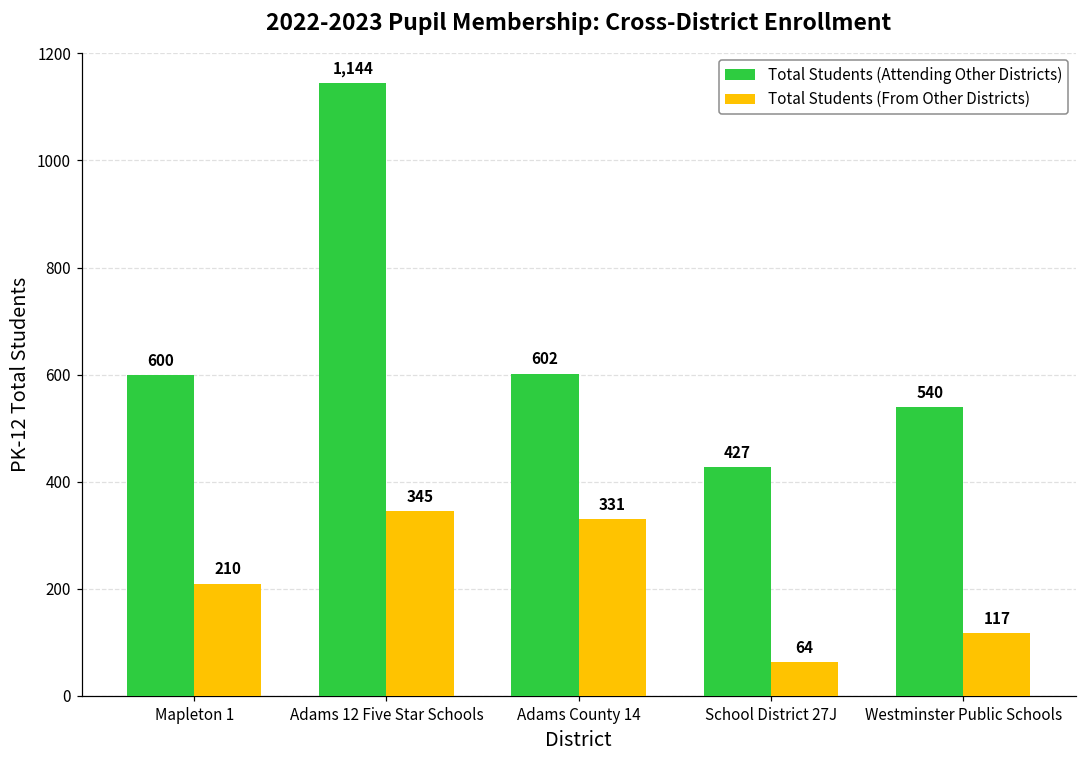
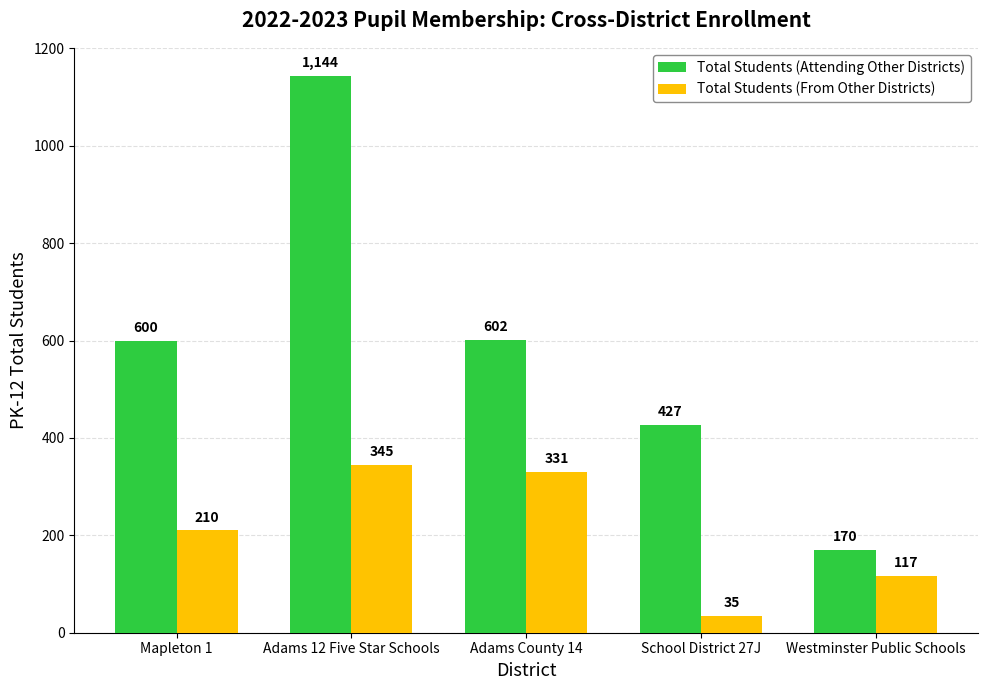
Total Students (From Other Districts), School District 27J: 64 -> 35
Total Students (Attending Other Districts), Westminster Public Schools: 540 -> 170
